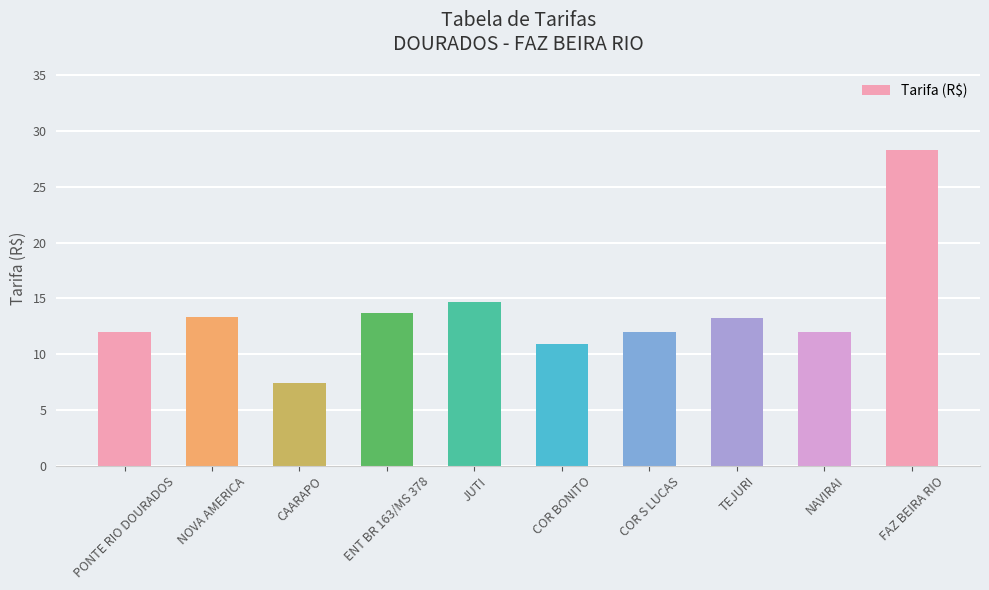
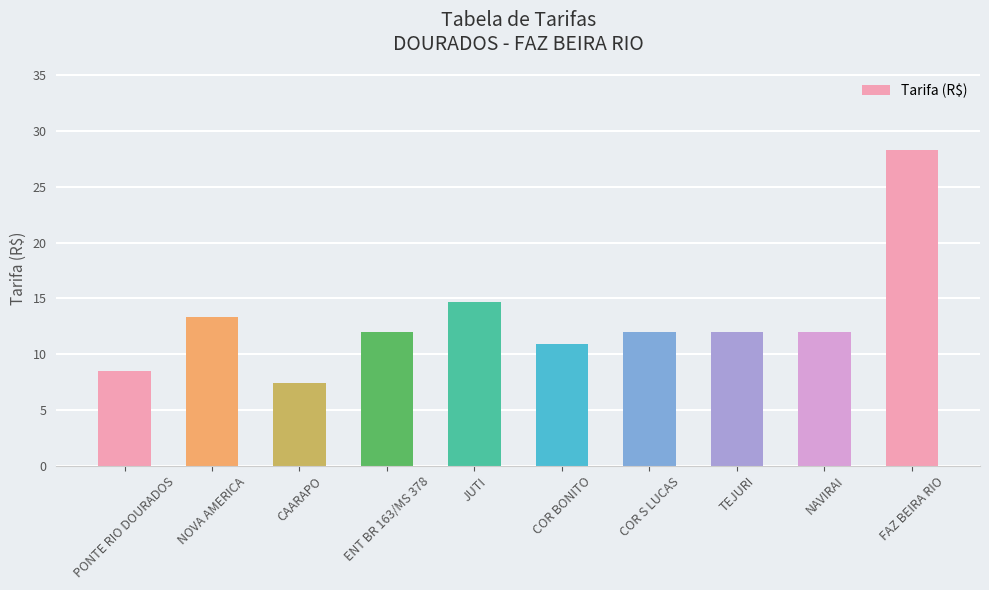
PONTE RIO DOURADOS: 12.0 -> 8.5
ENT BR 163/MS 378: 13.7 -> 12.0
TEJURI: 13.2 -> 12.0
